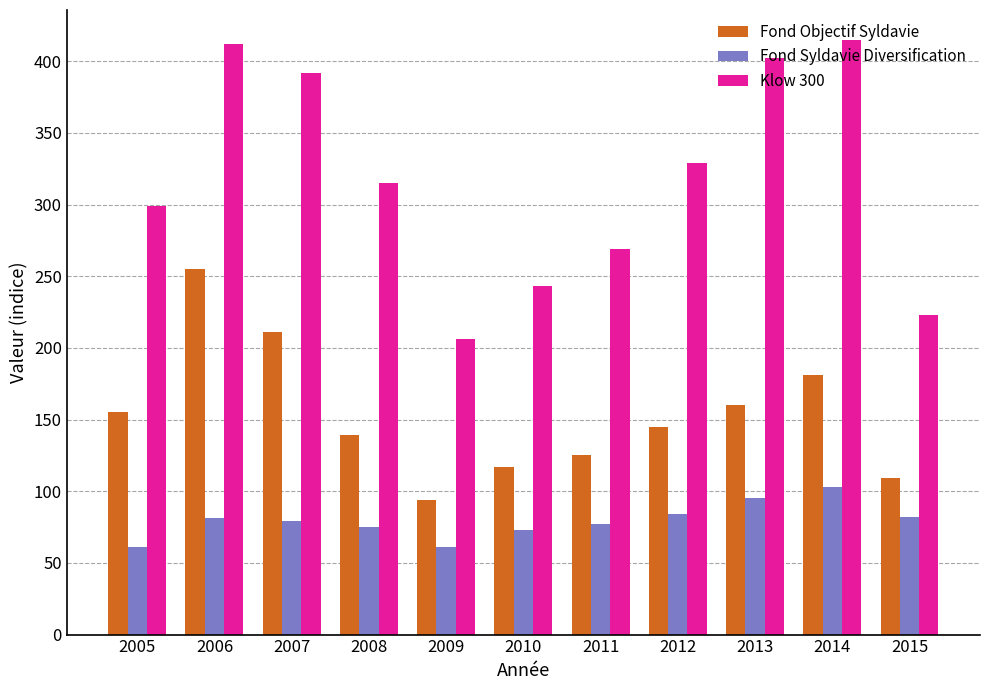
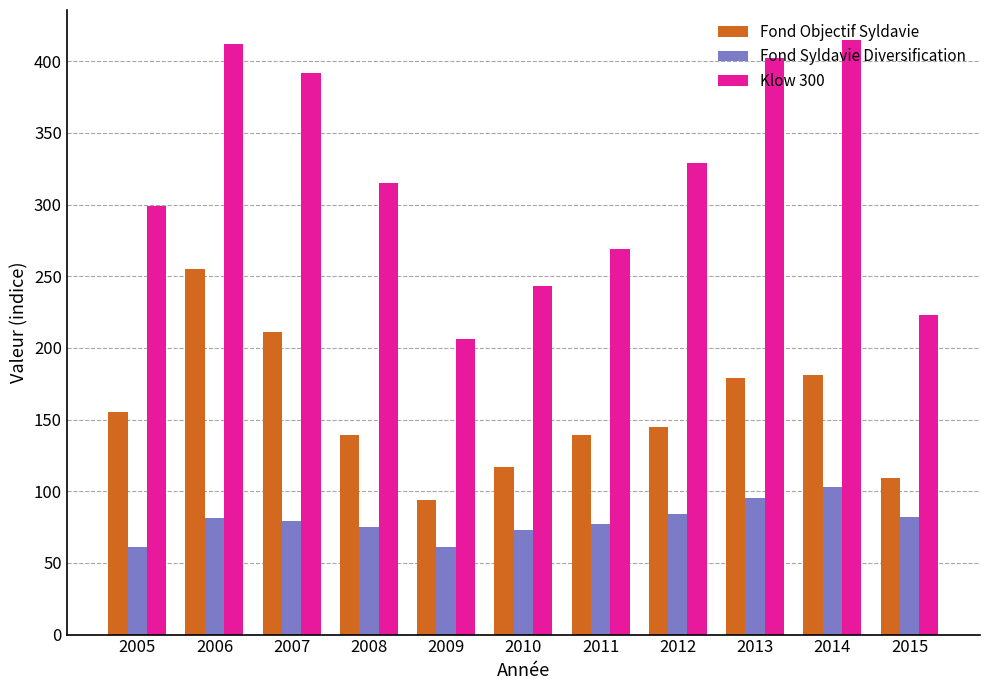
Fond Objectif Syldavie, 2011: 125 -> 139
Fond Objectif Syldavie, 2013: 160 -> 179
